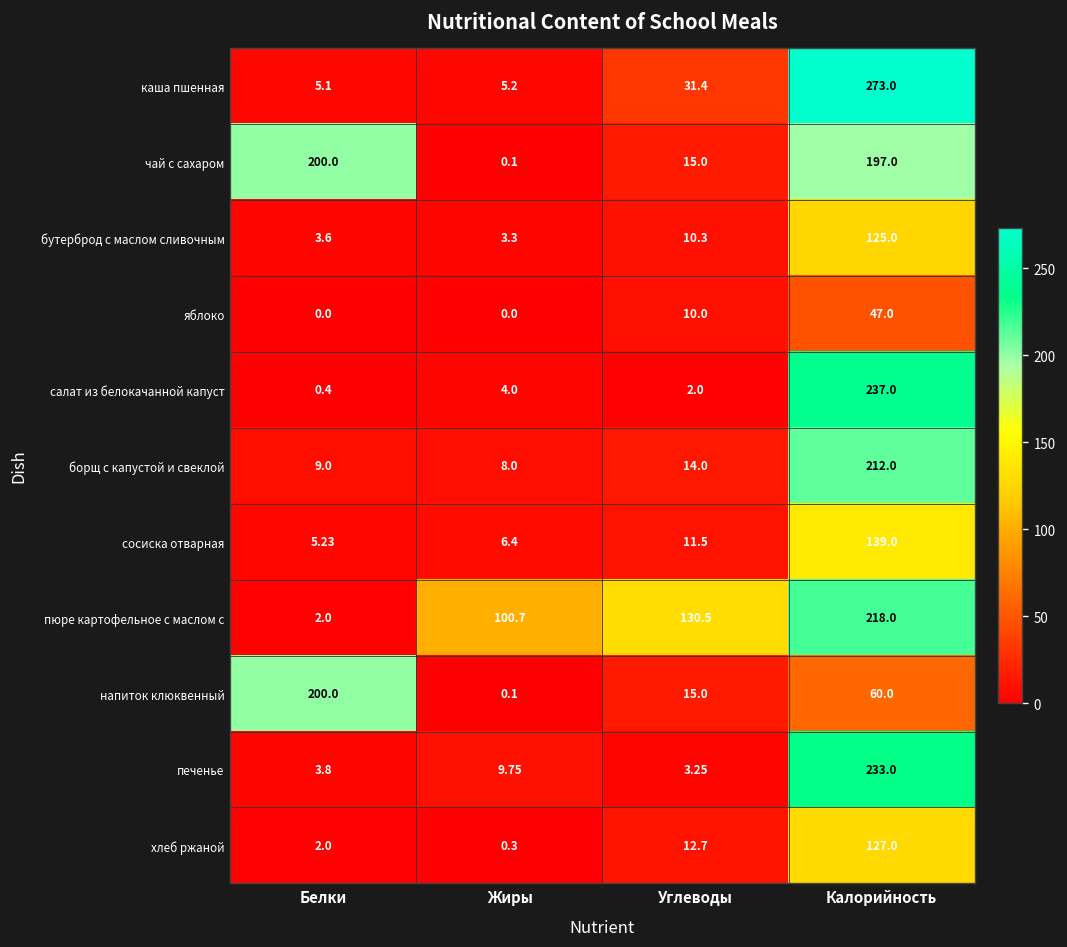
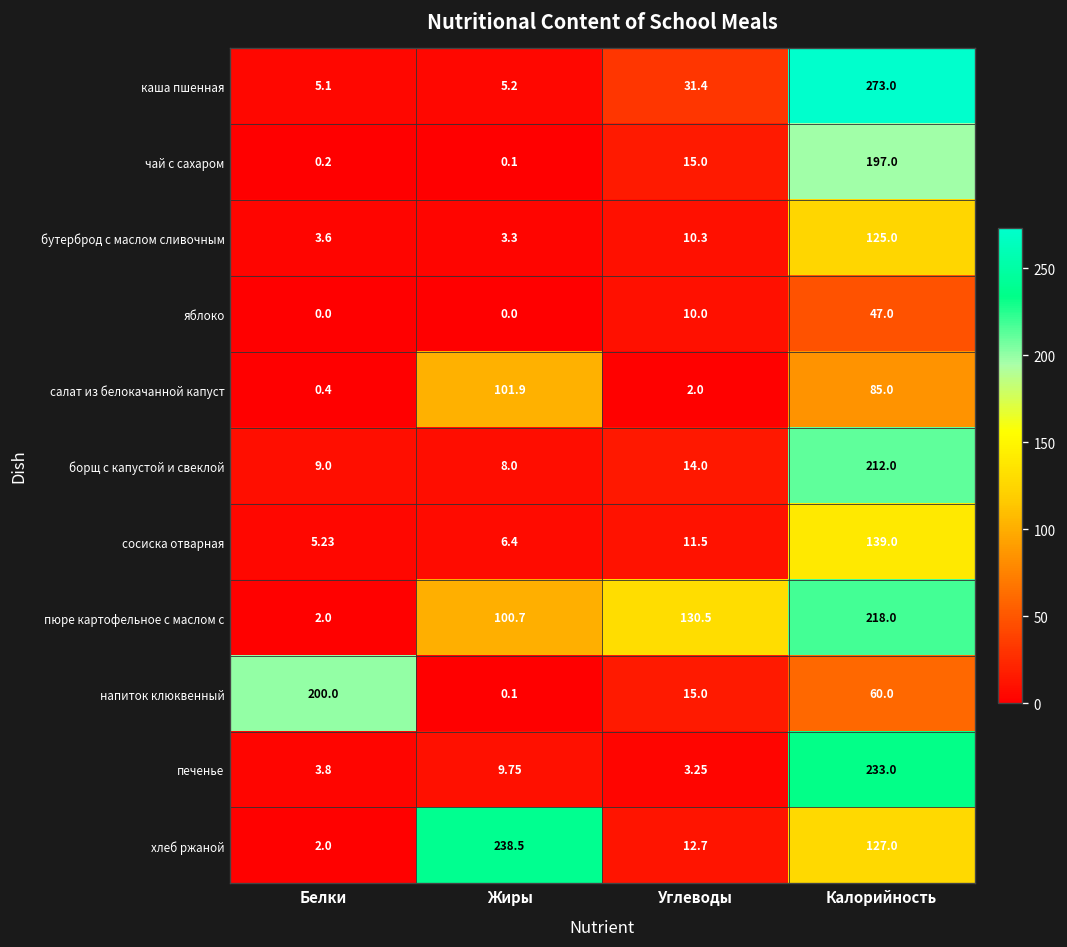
чай с сахаром, Белки: 200.0 -> 0.2
салат из белокачанной капуст, Жиры: 4.0 -> 101.9
салат из белокачанной капуст, Калорийность: 237.0 -> 85.0
хлеб ржаной, Жиры: 0.3 -> 238.5
